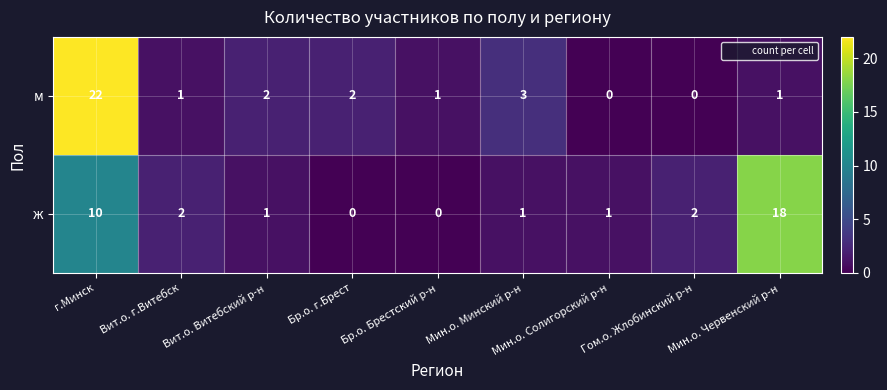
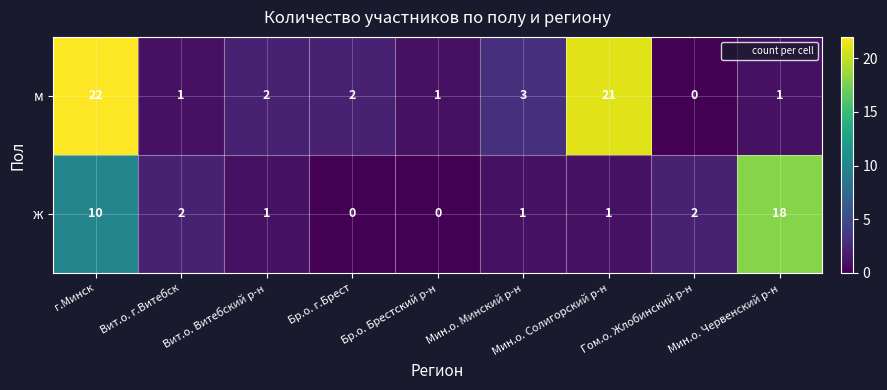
м, Мин.о. Солигорский р-н: 0 -> 21
